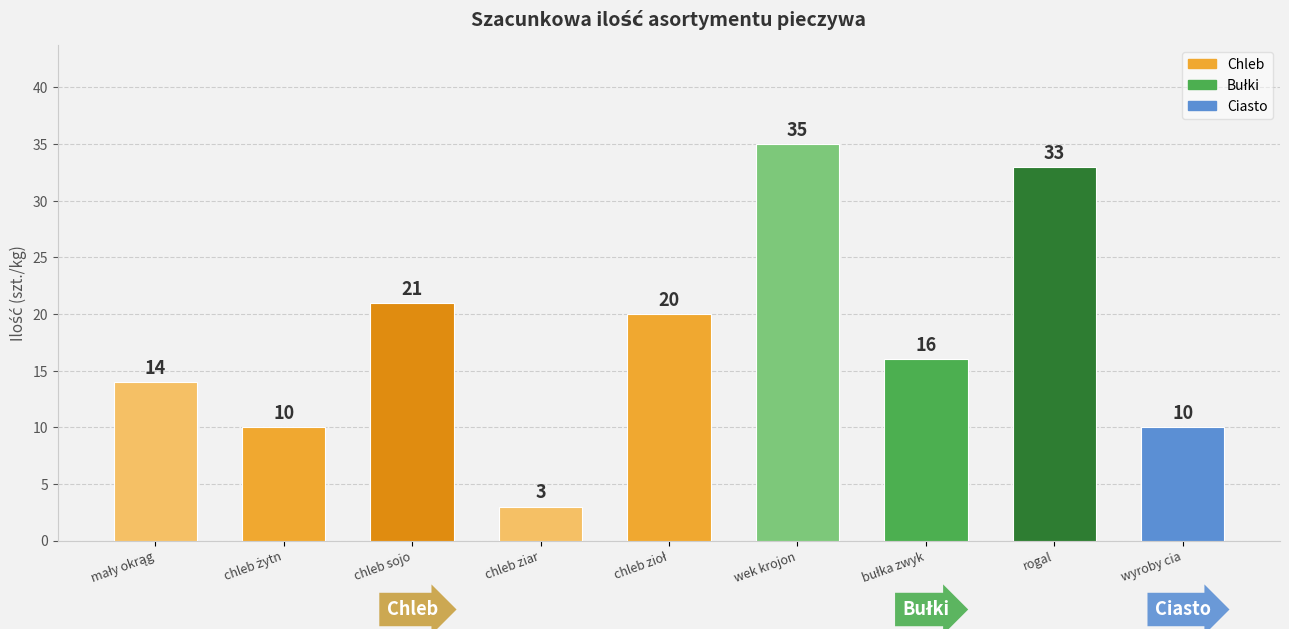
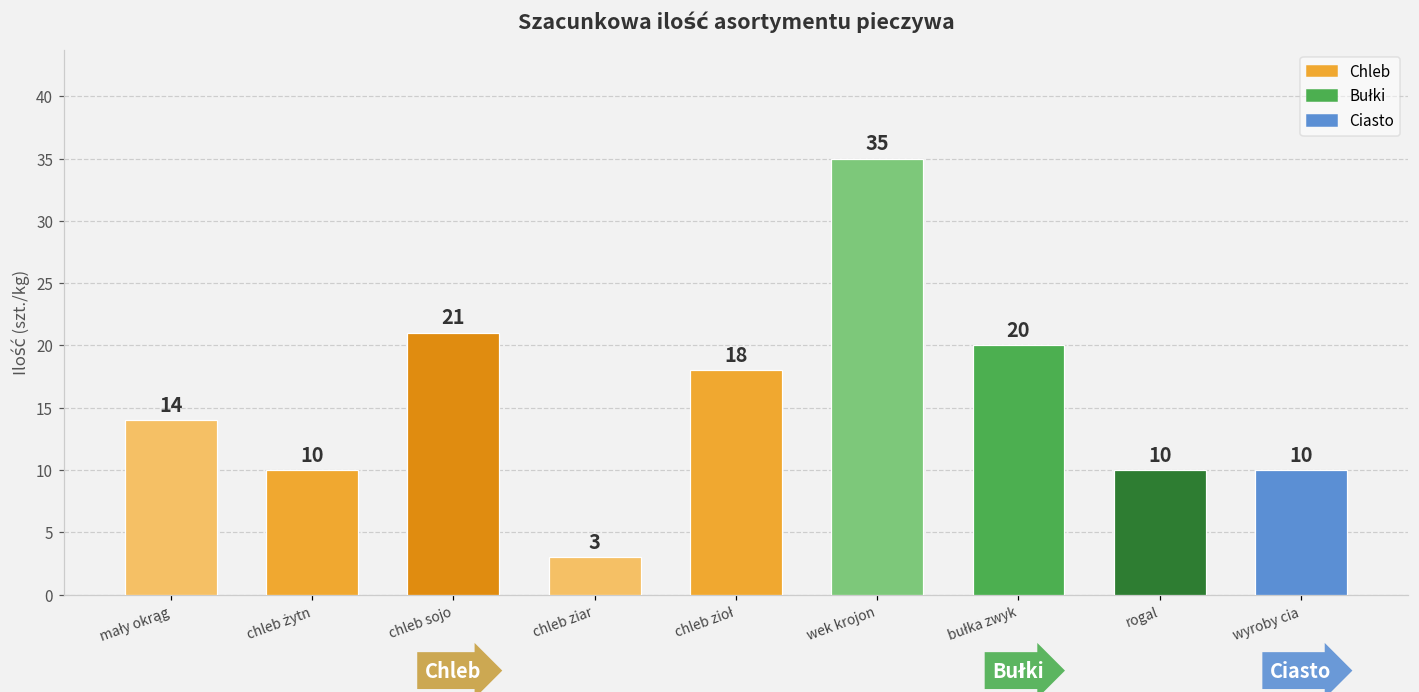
chleb zioł: 20 -> 18
bułka zwyk: 16 -> 20
rogal: 33 -> 10
